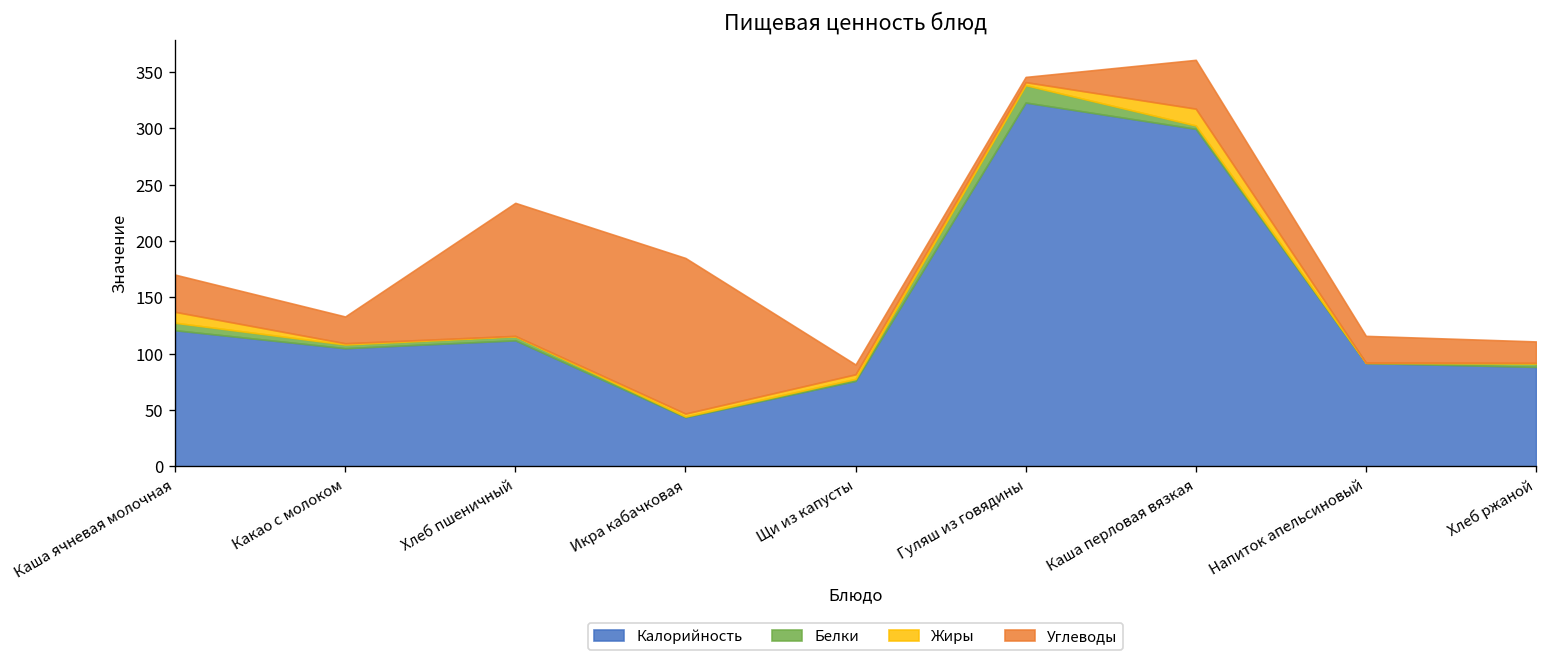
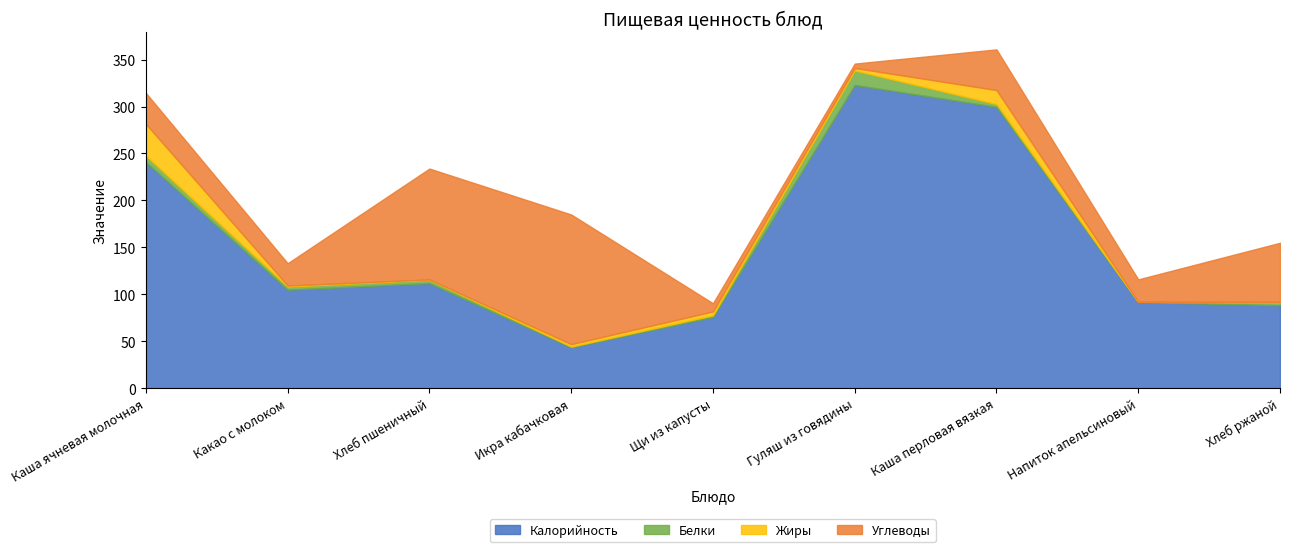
Калорийность, Каша ячневая молочная: 120 -> 240
Жиры, Каша ячневая молочная: 10 -> 30
Углеводы, Хлеб ржаной: 20 -> 60
